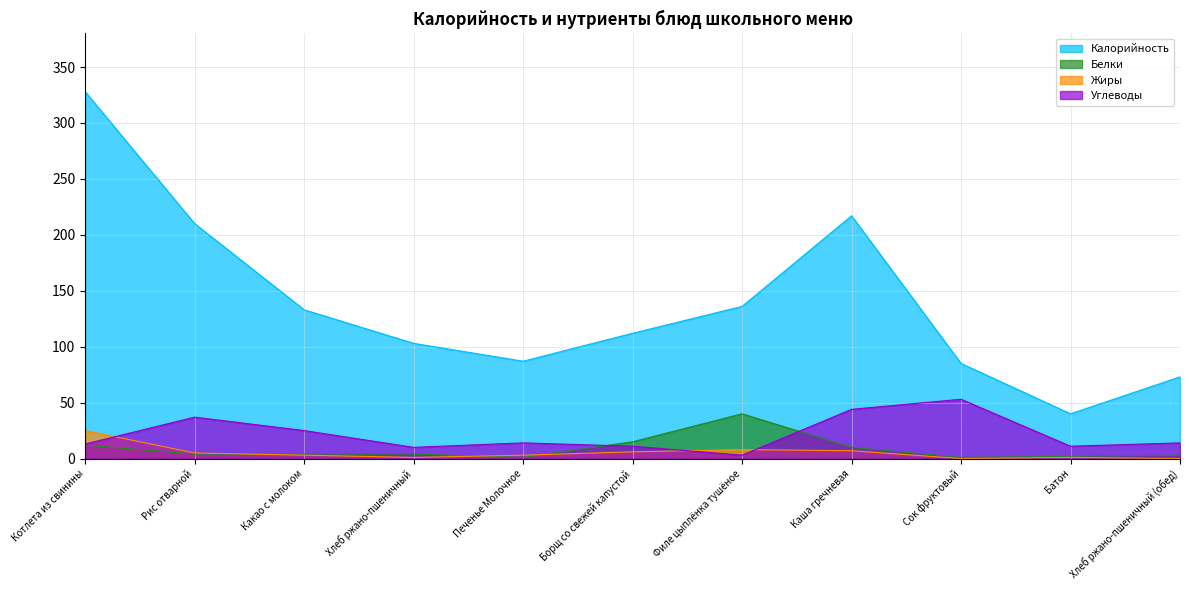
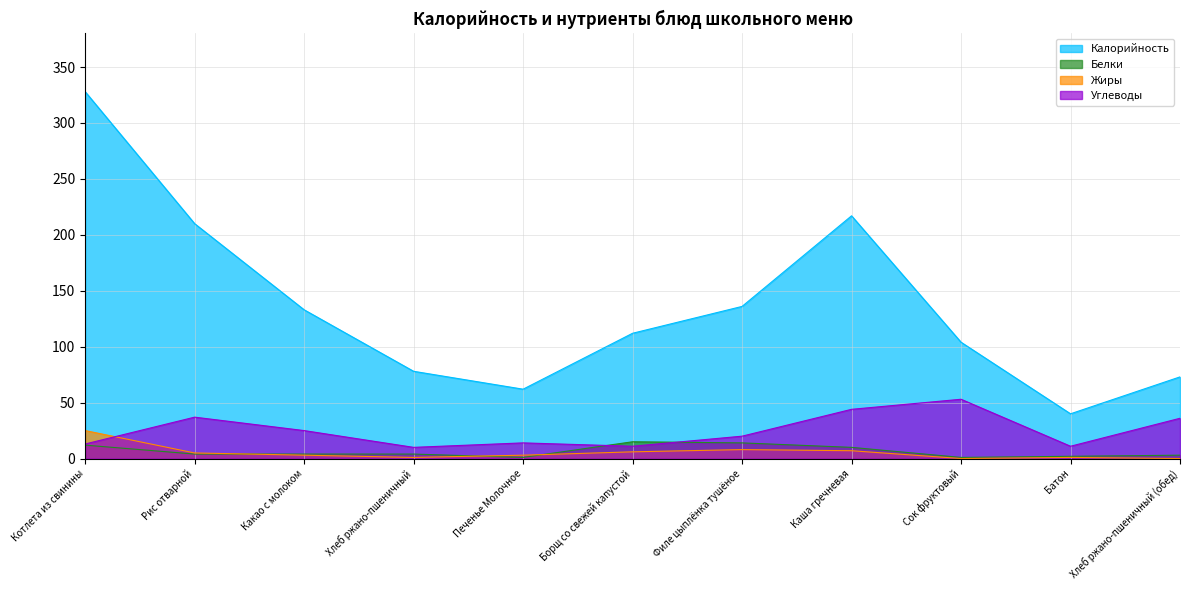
Калорийность, Хлеб ржано-пшеничный: 103 -> 78
Калорийность, Печенье Молочное: 87 -> 62
Белки, Филе цыплёнка тушёное: 40 -> 14
Углеводы, Филе цыплёнка тушёное: 3 -> 20
Калорийность, Сок фруктовый: 85 -> 104
Углеводы, Хлеб ржано-пшеничный (обед): 14 -> 36
